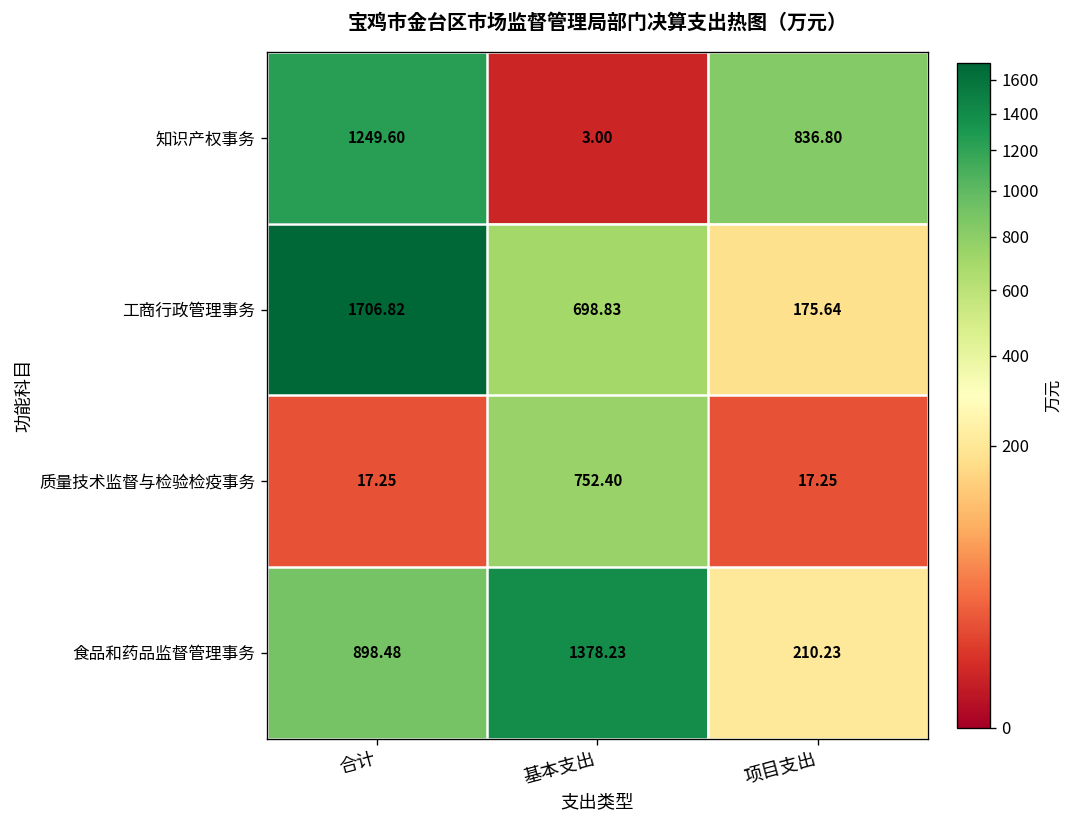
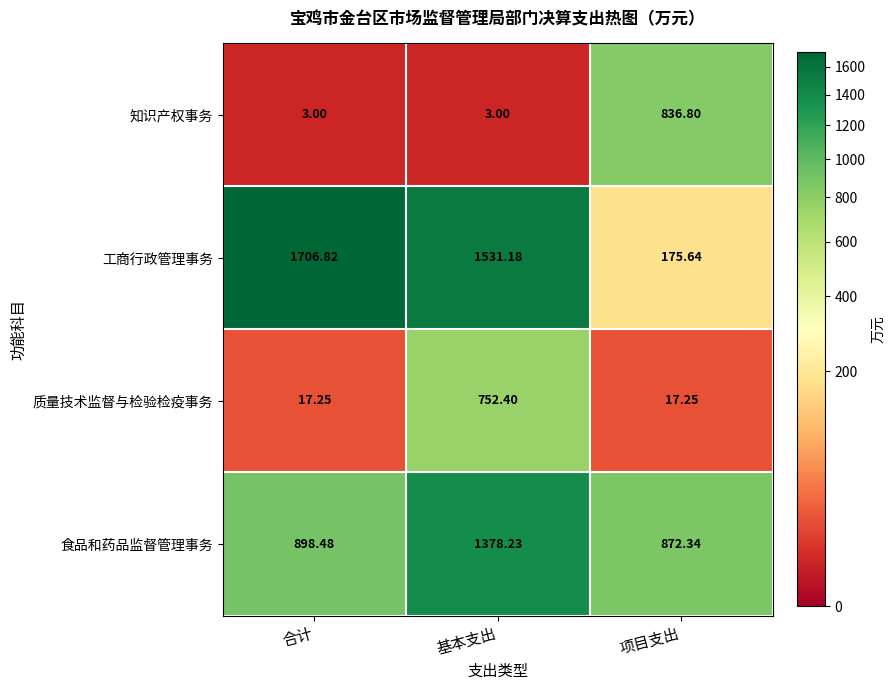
知识产权事务, 合计: 1249.60 -> 3.00
工商行政管理事务, 基本支出: 698.83 -> 1531.18
食品和药品监督管理事务, 项目支出: 210.23 -> 872.34
